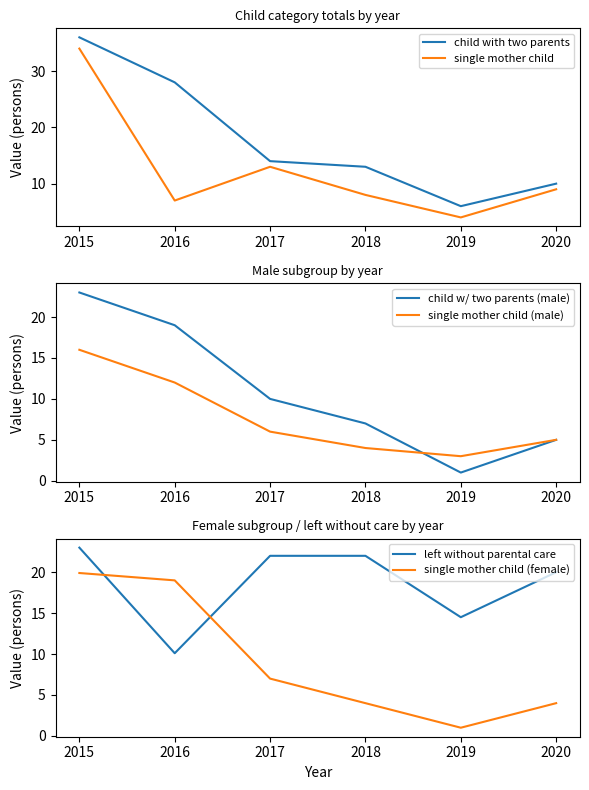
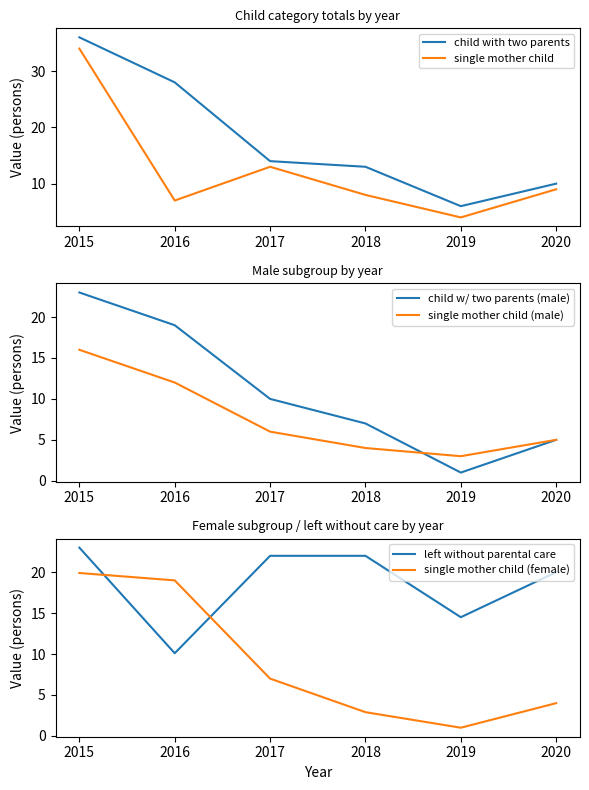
Female subgroup / left without care by year, single mother child (female), 2018: 4 -> 3
